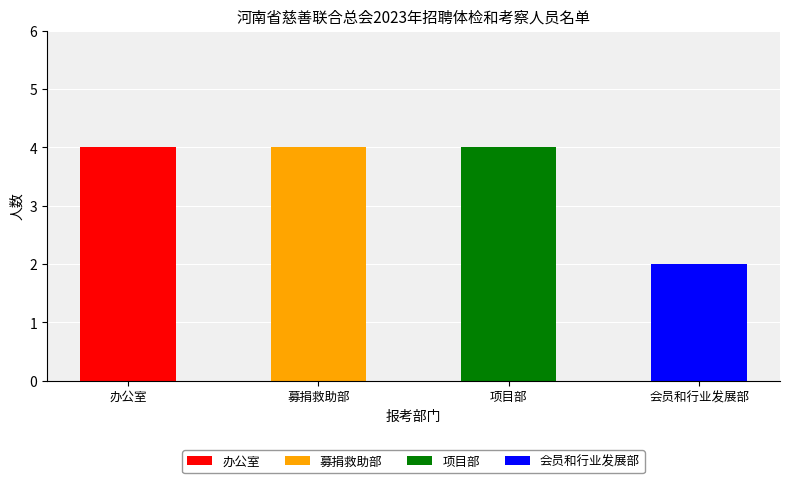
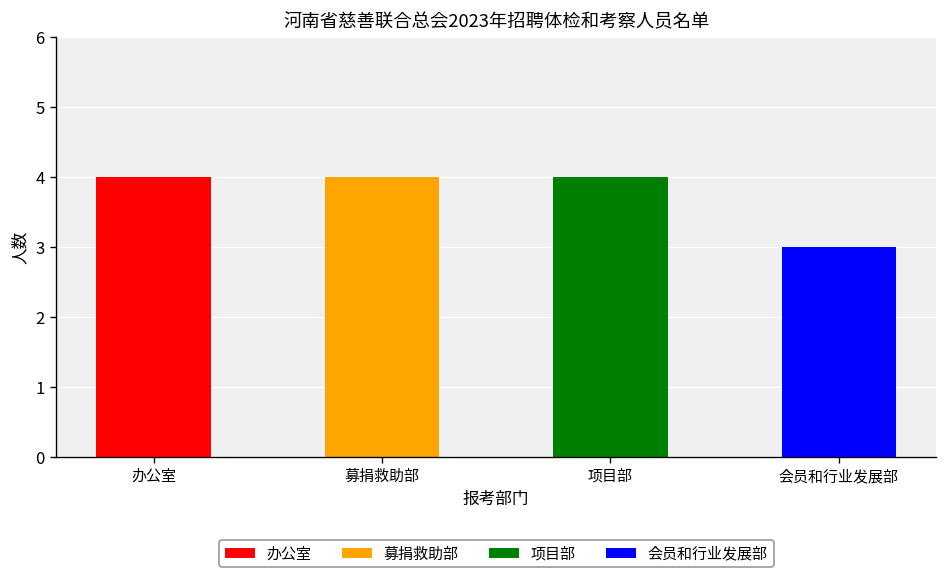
会员和行业发展部: 2 -> 3
